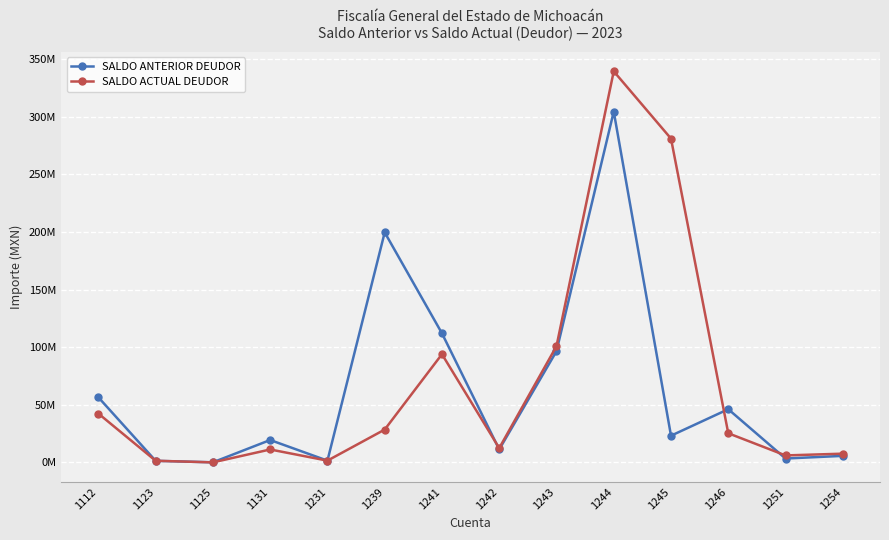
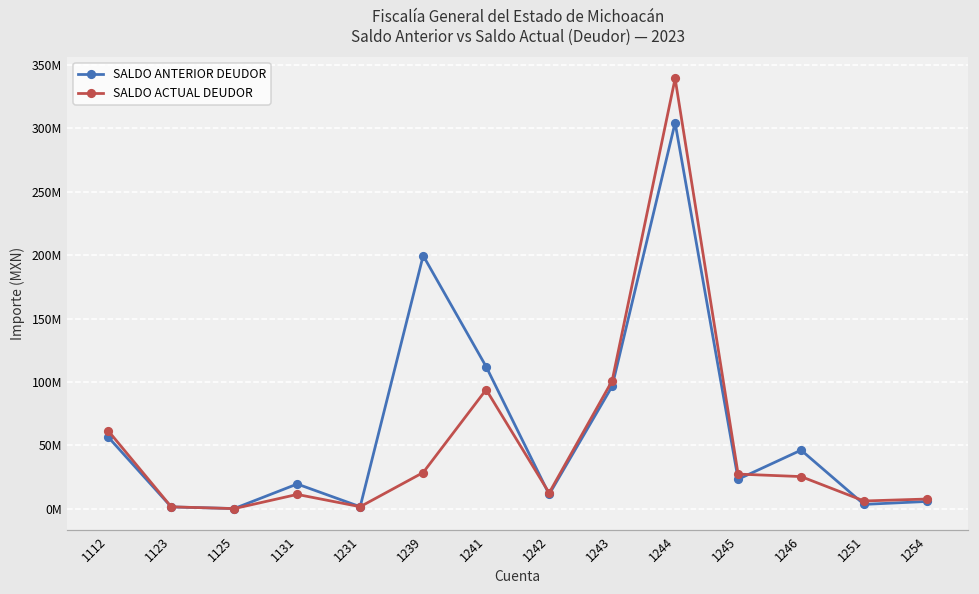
SALDO ACTUAL DEUDOR, 1112: 42000000 -> 61000000
SALDO ACTUAL DEUDOR, 1245: 281000000 -> 27000000
